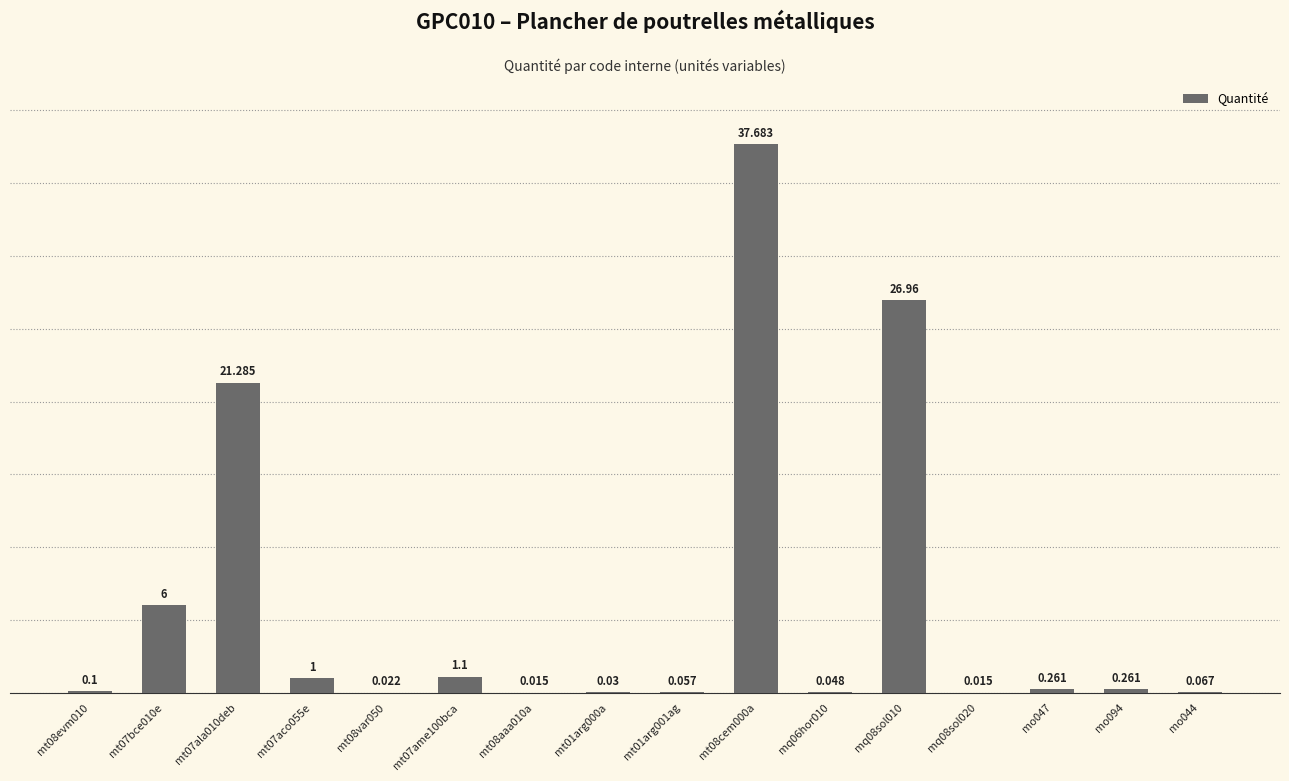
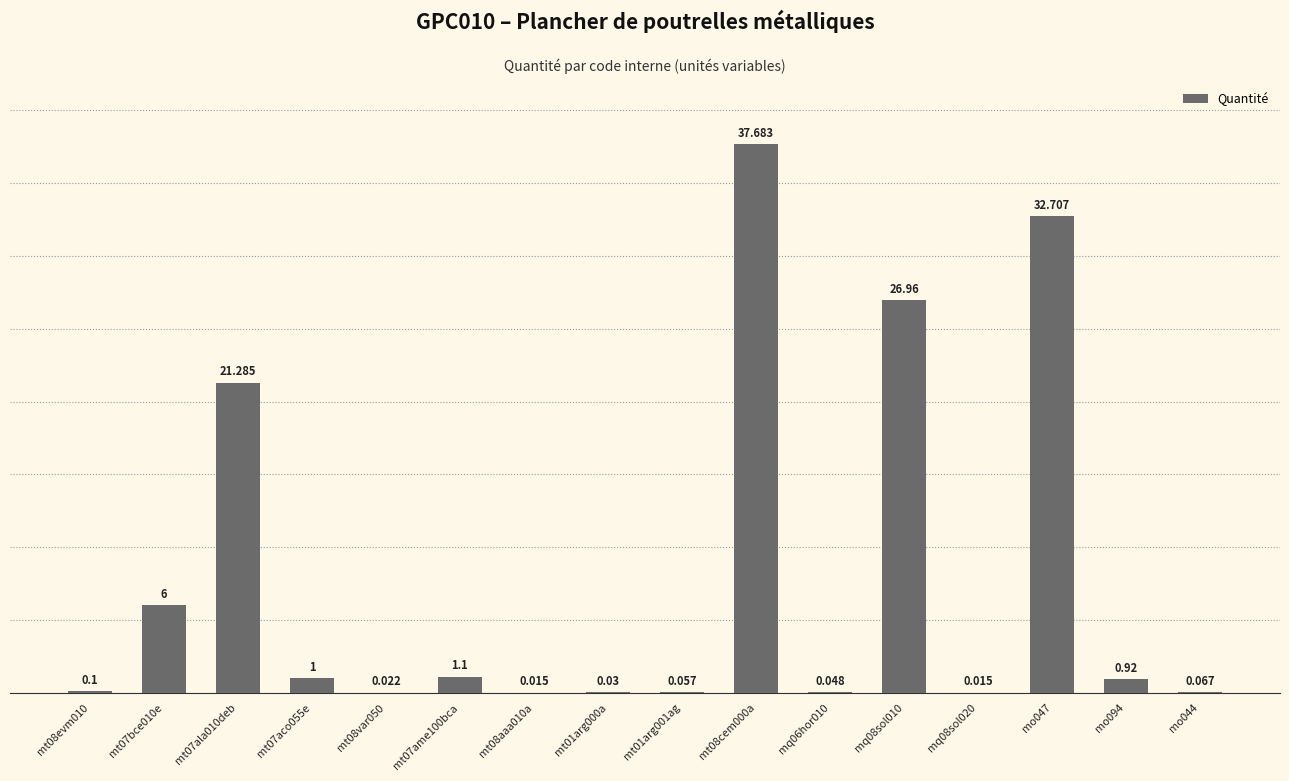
mo047: 0.261 -> 32.707
mo094: 0.261 -> 0.92
